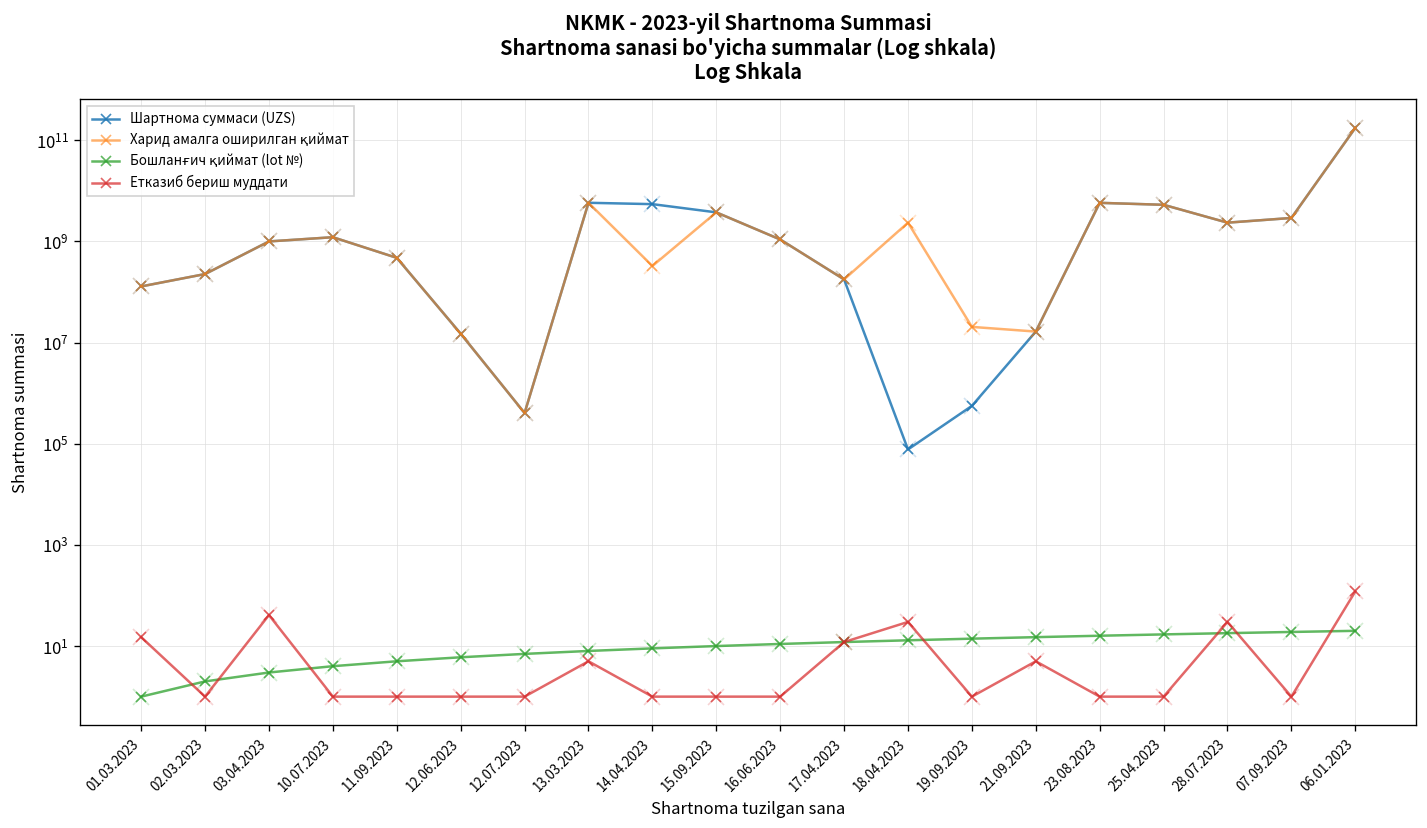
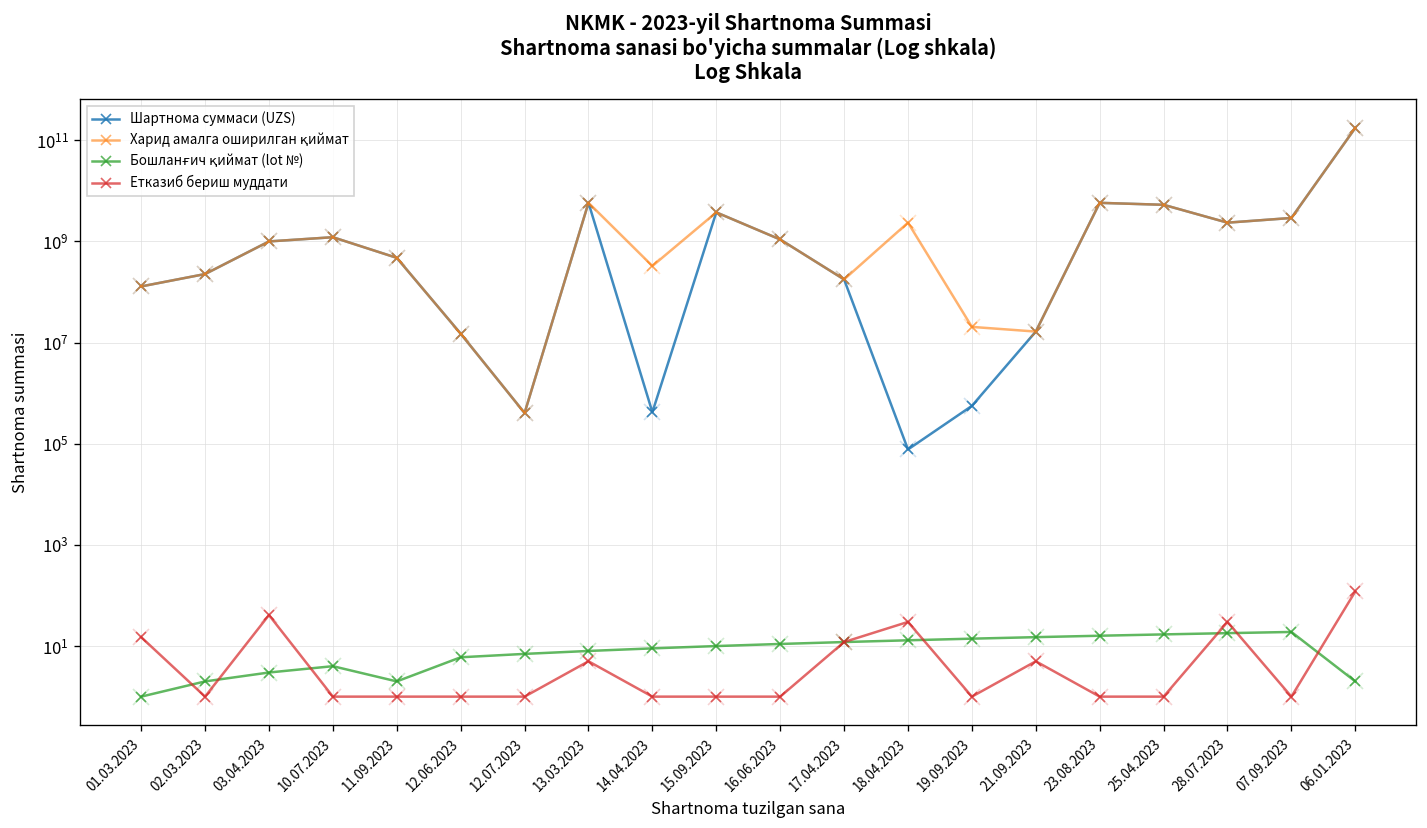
Бошланғич қиймат (lot №), 11.09.2023: 5 -> 2
Шартнома суммаси (UZS), 14.04.2023: 5000000000 -> 400000
Бошланғич қиймат (lot №), 06.01.2023: 20 -> 2
